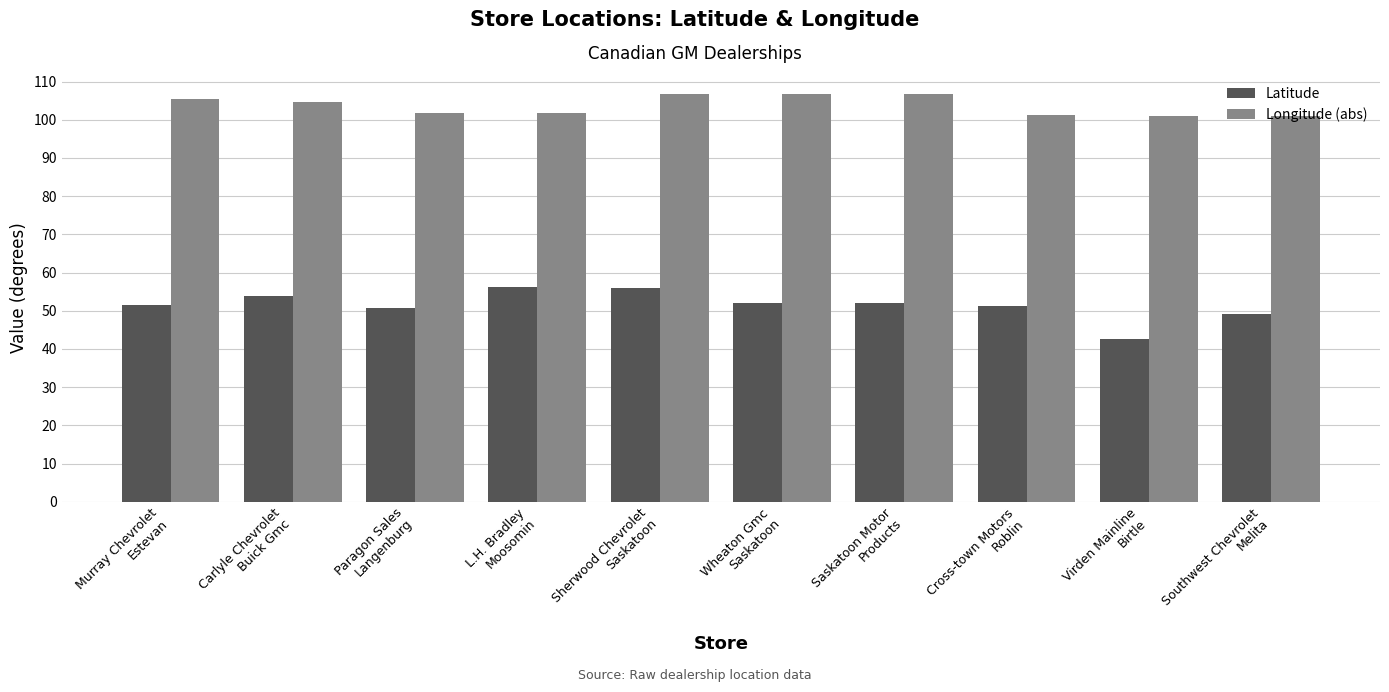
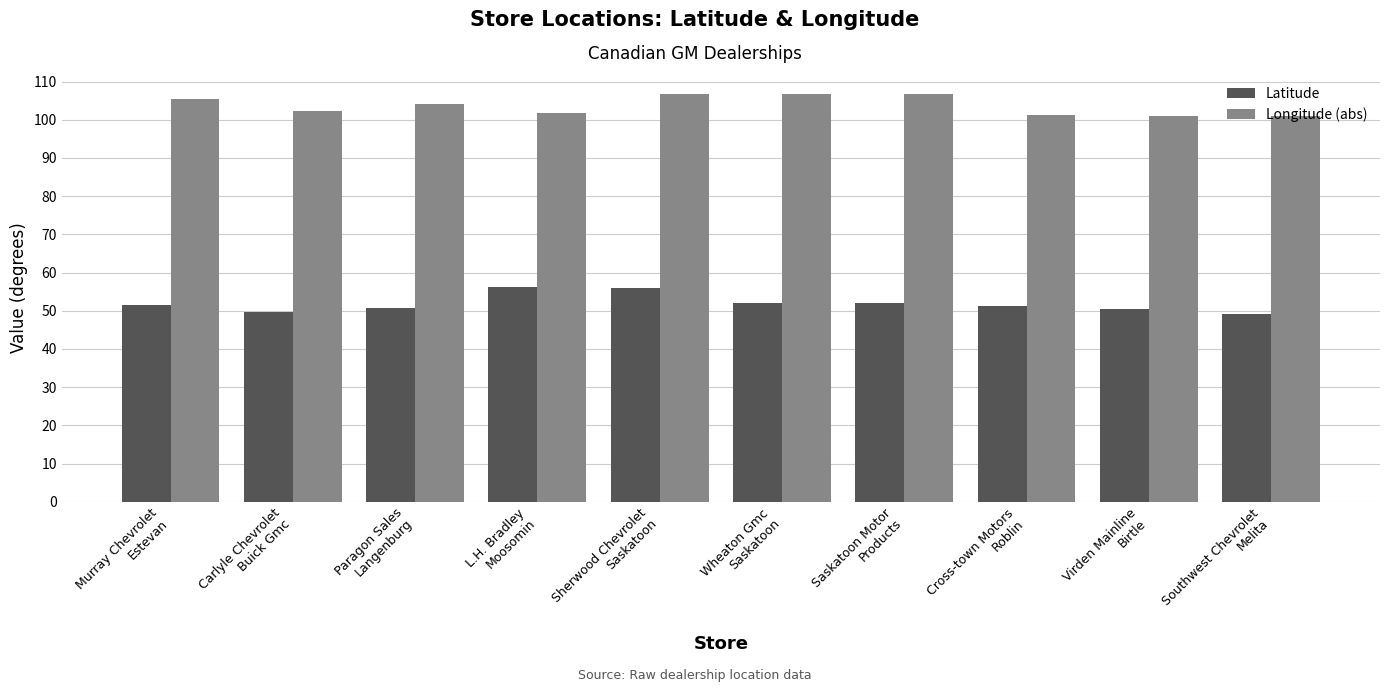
Latitude, Carlyle Chevrolet Buick Gmc: 54 -> 50
Longitude (abs), Carlyle Chevrolet Buick Gmc: 105 -> 102
Longitude (abs), Paragon Sales Langenburg: 102 -> 104
Latitude, Virden Mainline Birtle: 43 -> 50
